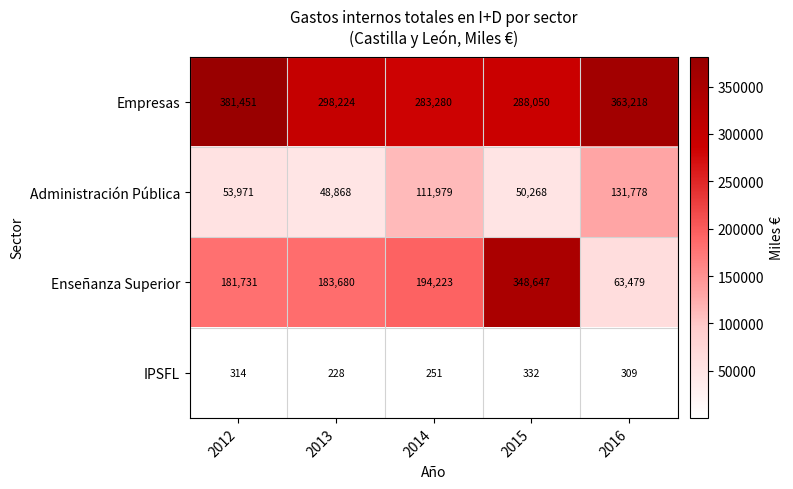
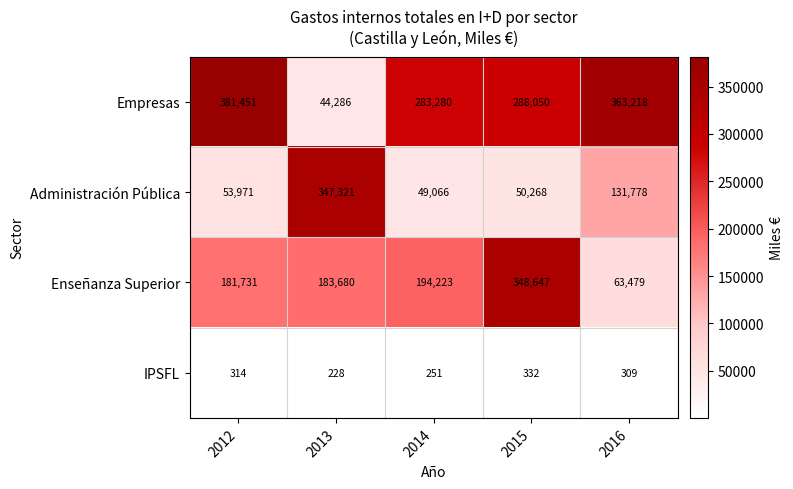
Empresas, 2013: 298,224 -> 44,286
Administración Pública, 2013: 48,868 -> 347,321
Administración Pública, 2014: 111,979 -> 49,066
